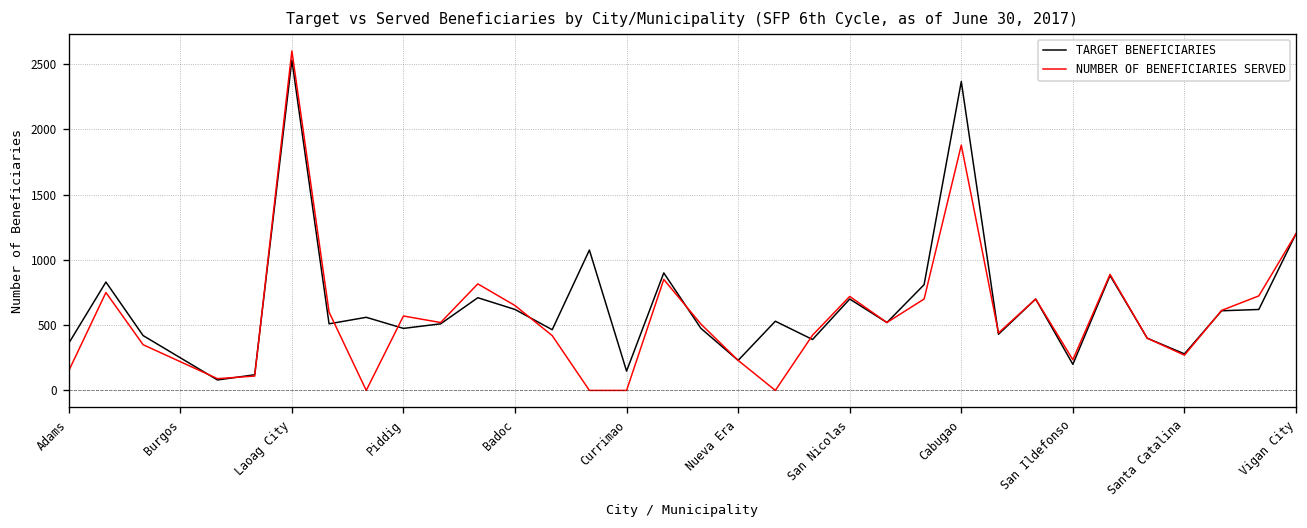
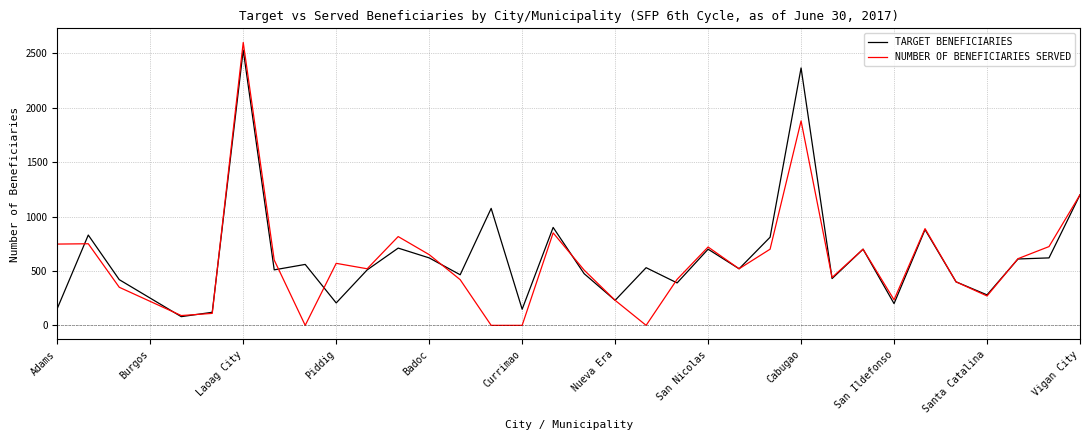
TARGET BENEFICIARIES, Adams: 360 -> 160
NUMBER OF BENEFICIARIES SERVED, Adams: 150 -> 750
TARGET BENEFICIARIES, Piddig: 480 -> 210
